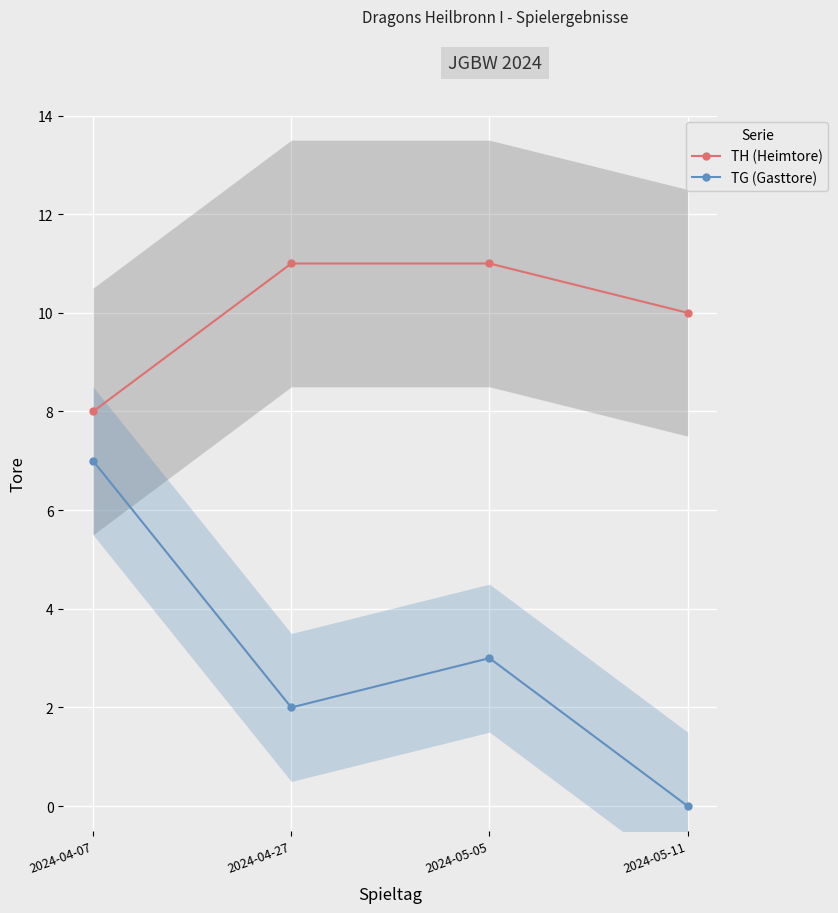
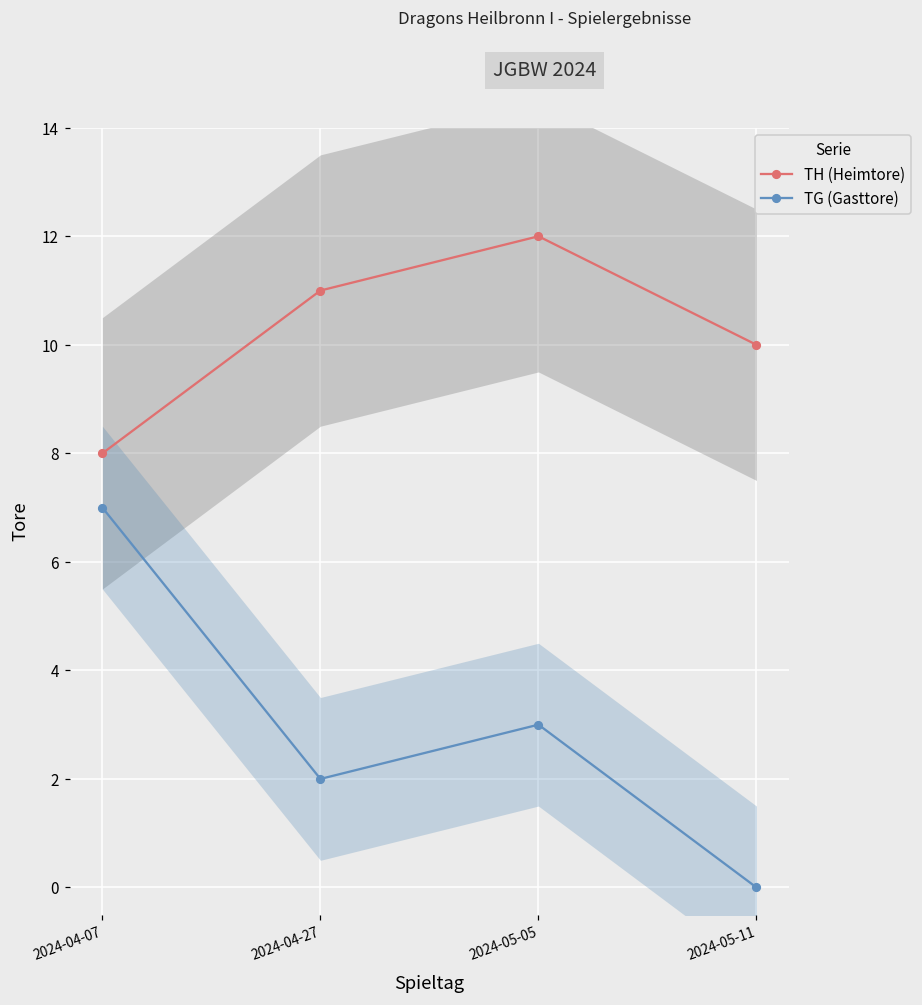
TH (Heimtore), 2024-05-05: 11 -> 12
